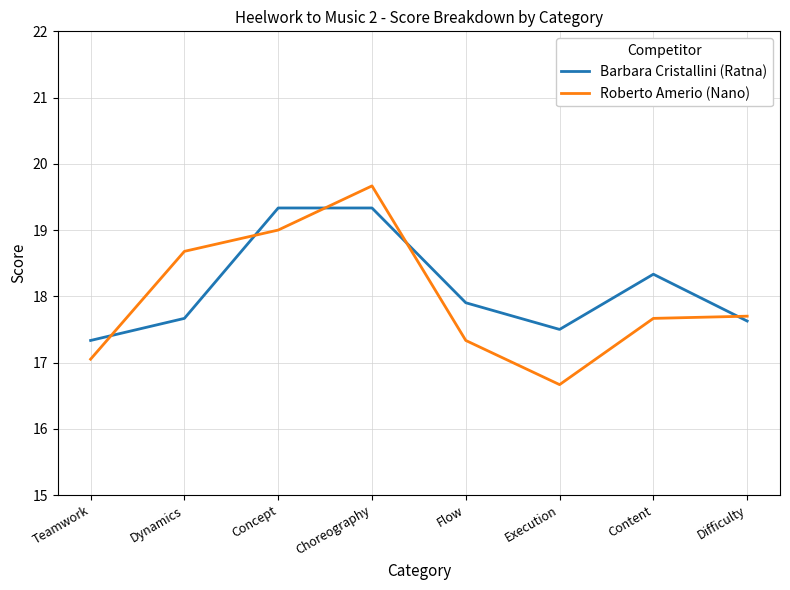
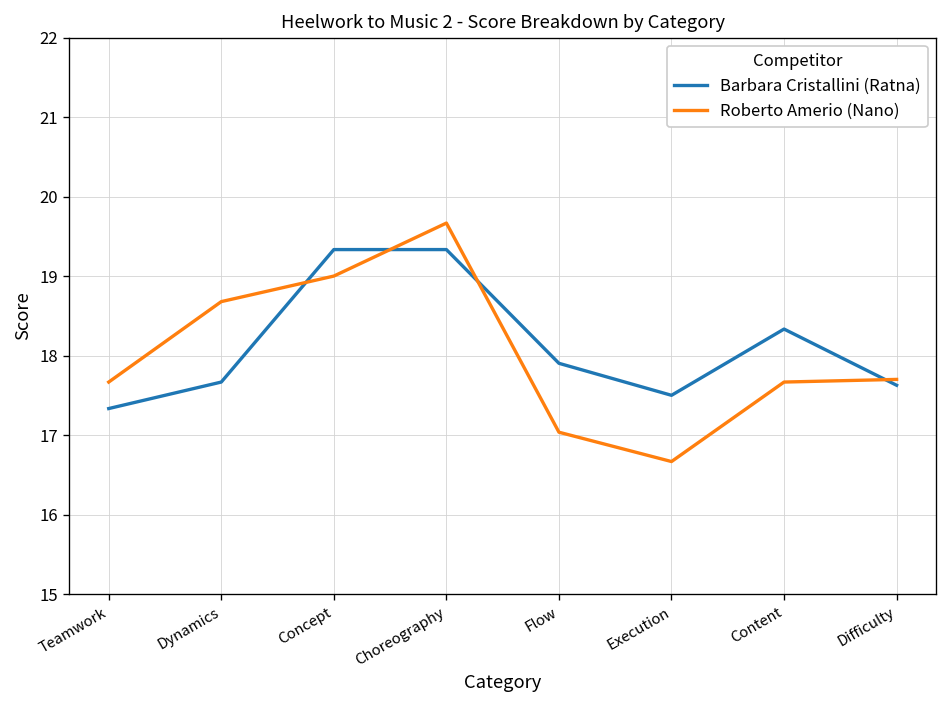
Roberto Amerio (Nano), Teamwork: 17.1 -> 17.7
Roberto Amerio (Nano), Flow: 17.3 -> 17.0
